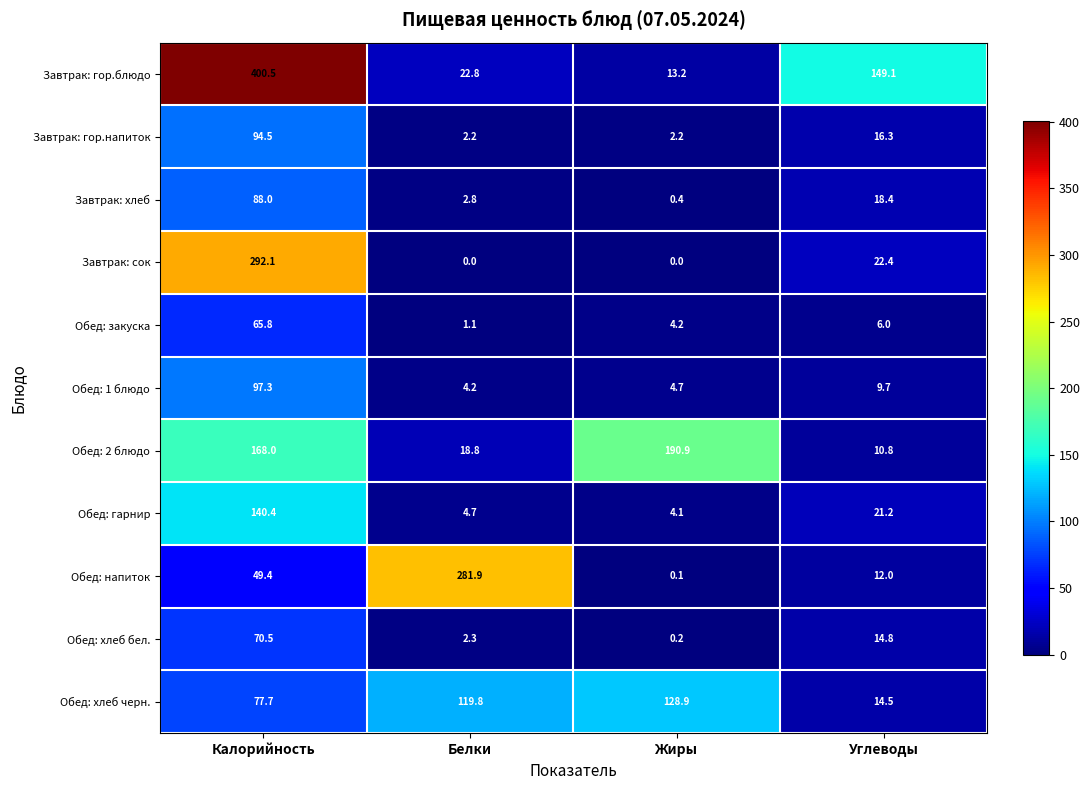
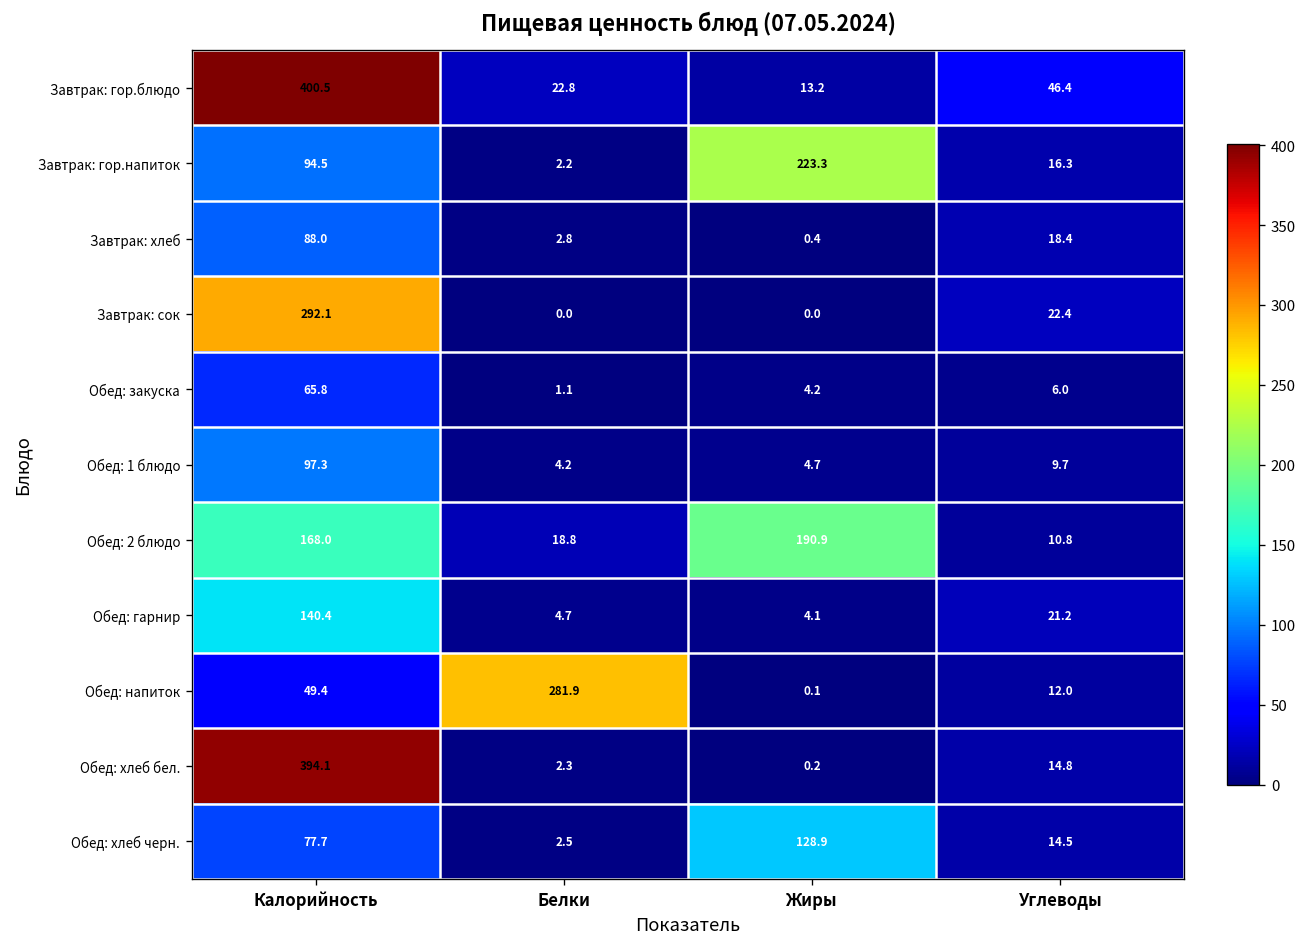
Завтрак: гор.блюдо, Углеводы: 149.1 -> 46.4
Завтрак: гор.напиток, Жиры: 2.2 -> 223.3
Обед: хлеб бел., Калорийность: 70.5 -> 394.1
Обед: хлеб черн., Белки: 119.8 -> 2.5
